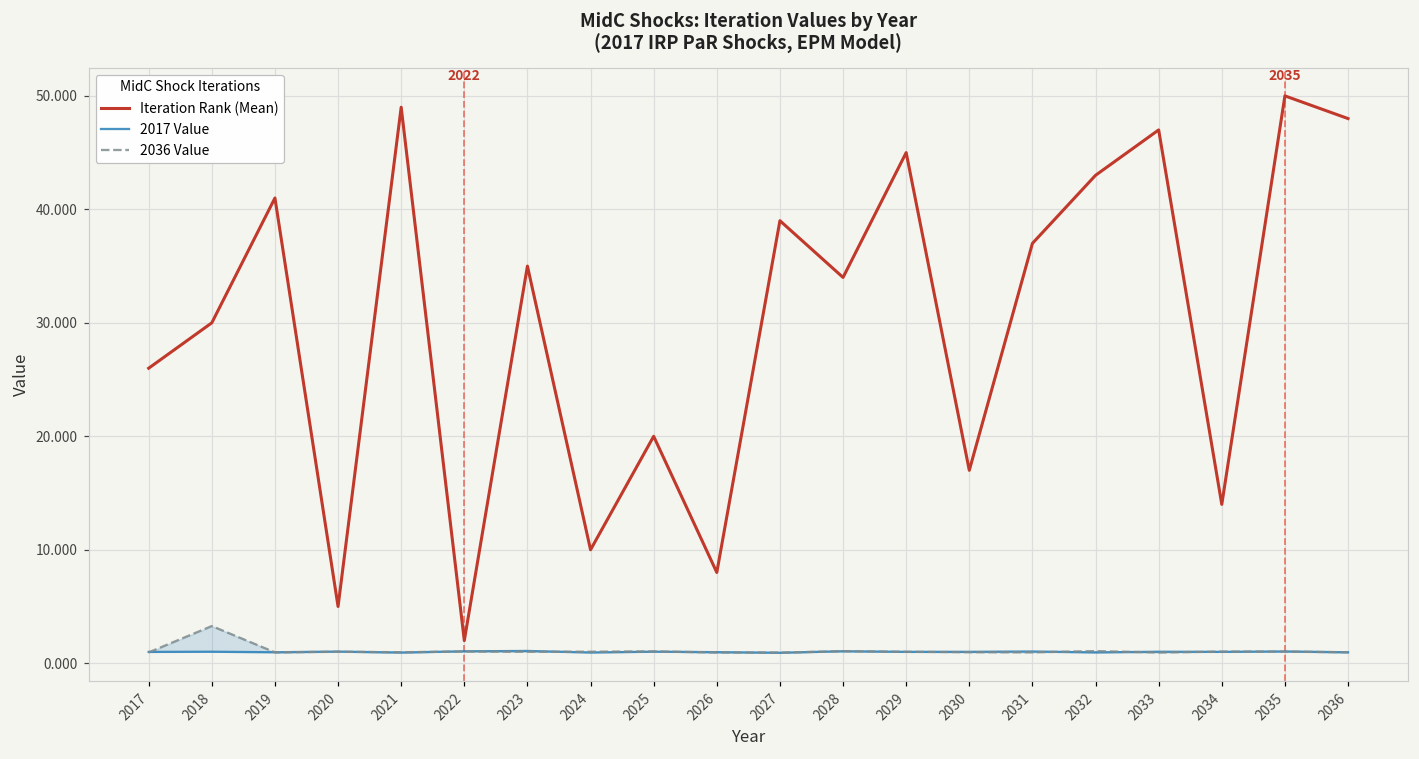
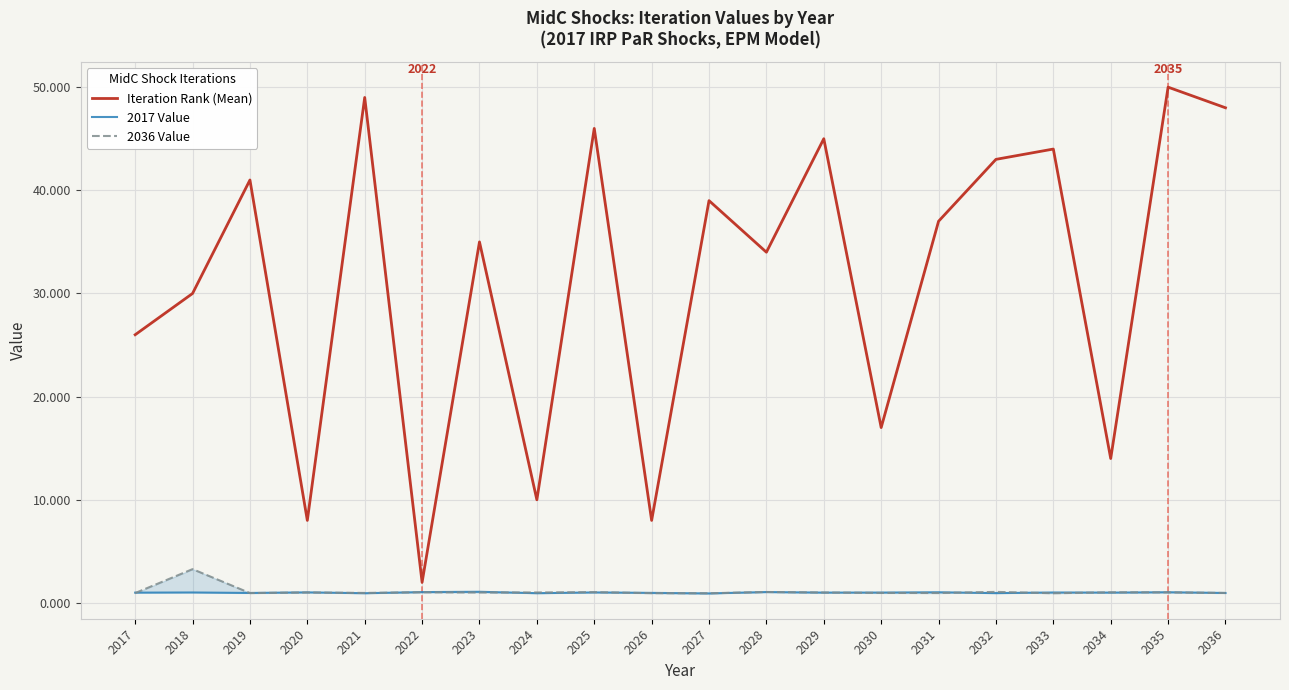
Iteration Rank (Mean), 2020: 5 -> 8
Iteration Rank (Mean), 2025: 20 -> 46
Iteration Rank (Mean), 2033: 47 -> 44
